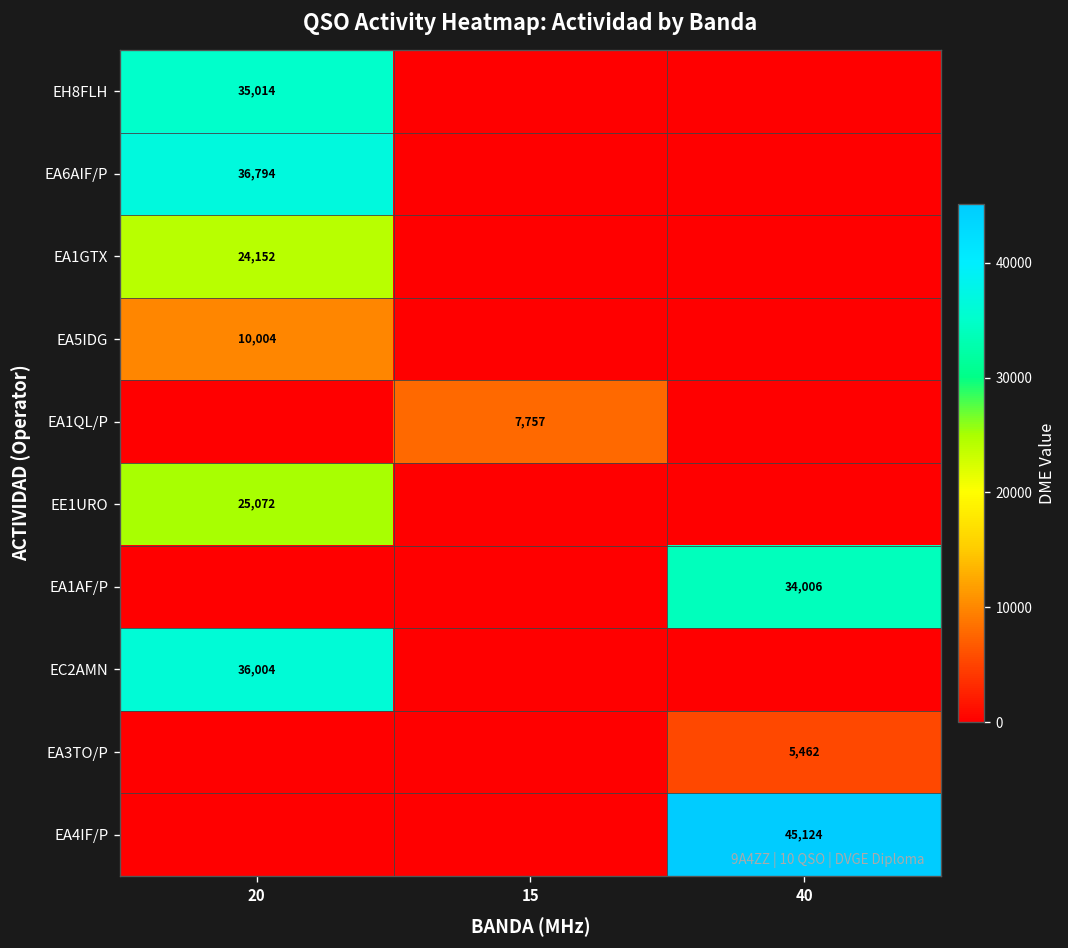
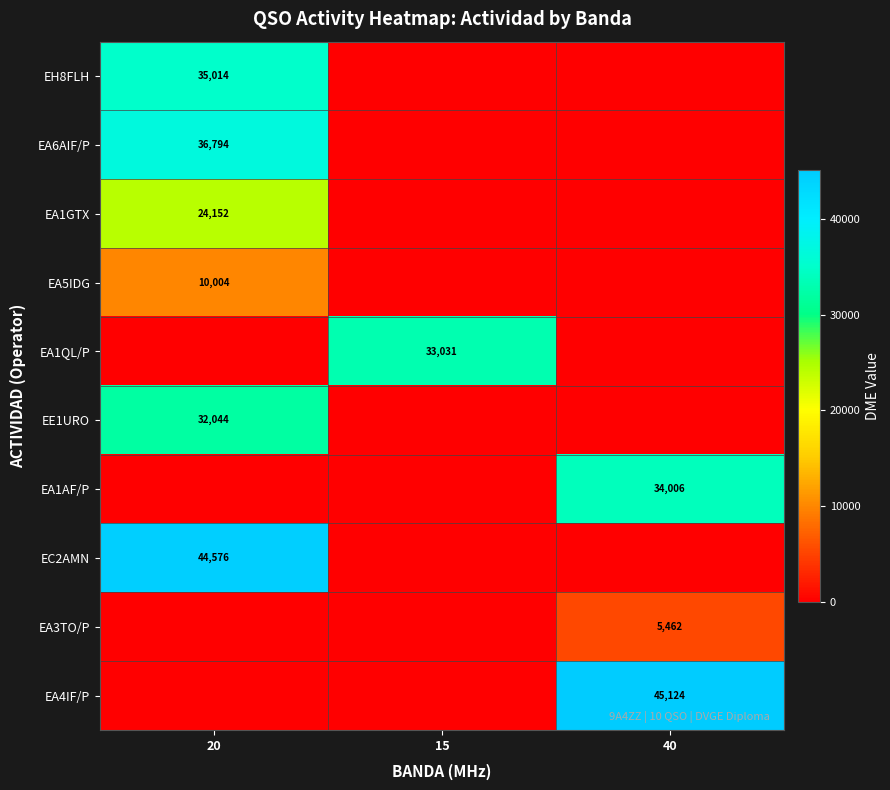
EA1QL/P, 15: 7,757 -> 33,031
EE1URO, 20: 25,072 -> 32,044
EC2AMN, 20: 36,004 -> 44,576
